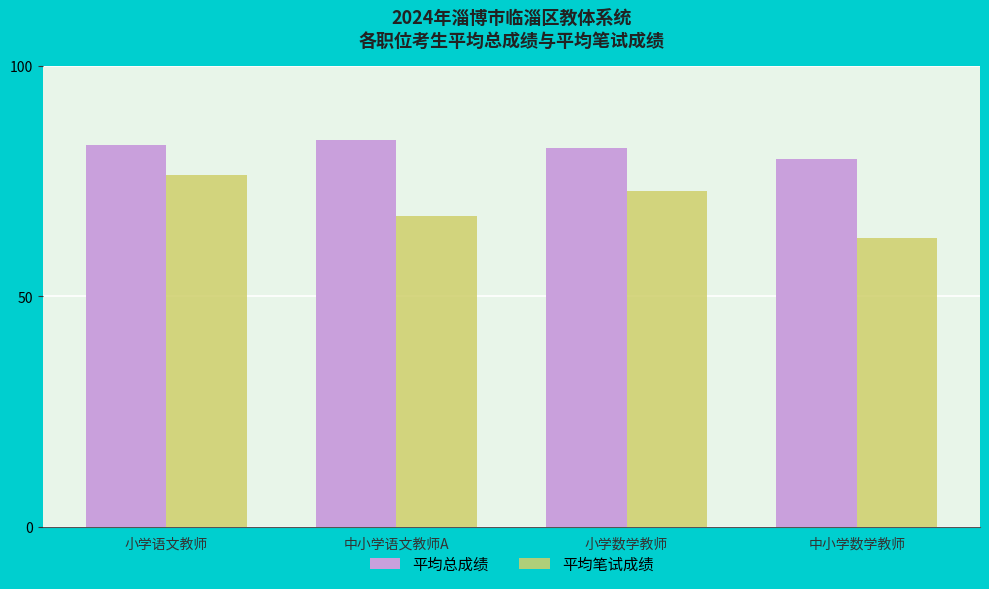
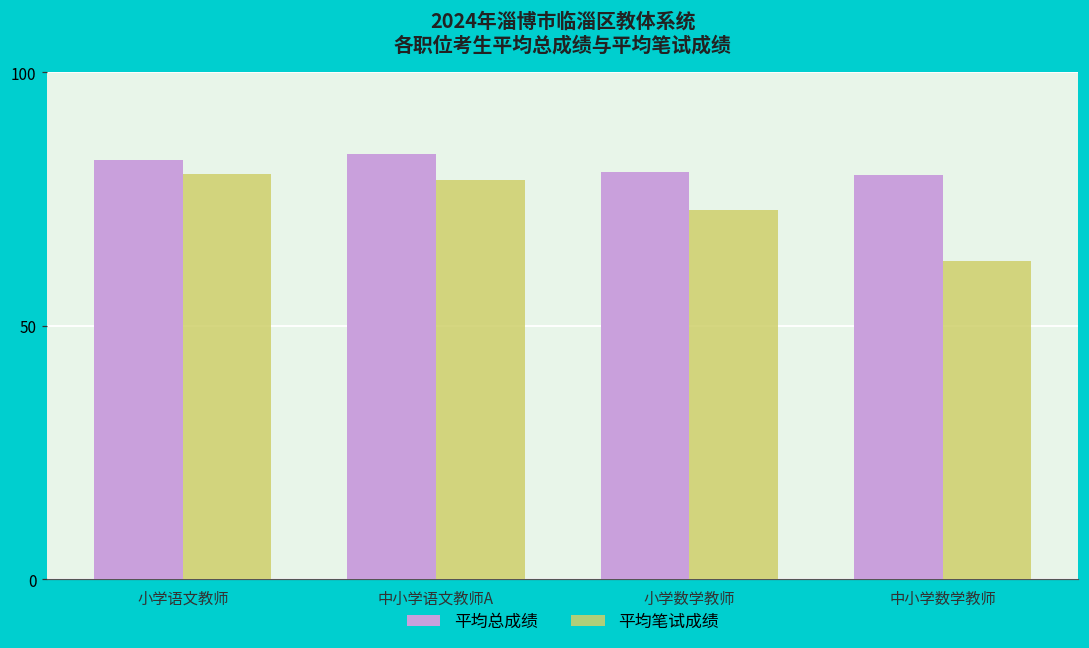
平均笔试成绩, 小学语文教师: 76 -> 80
平均笔试成绩, 中小学语文教师A: 67 -> 79
平均总成绩, 小学数学教师: 82 -> 80
